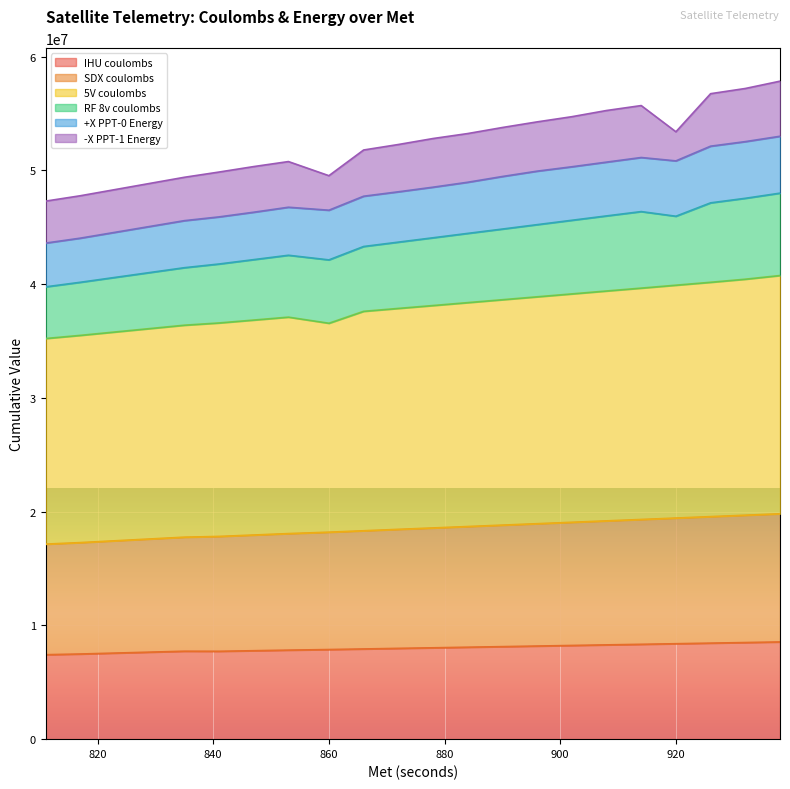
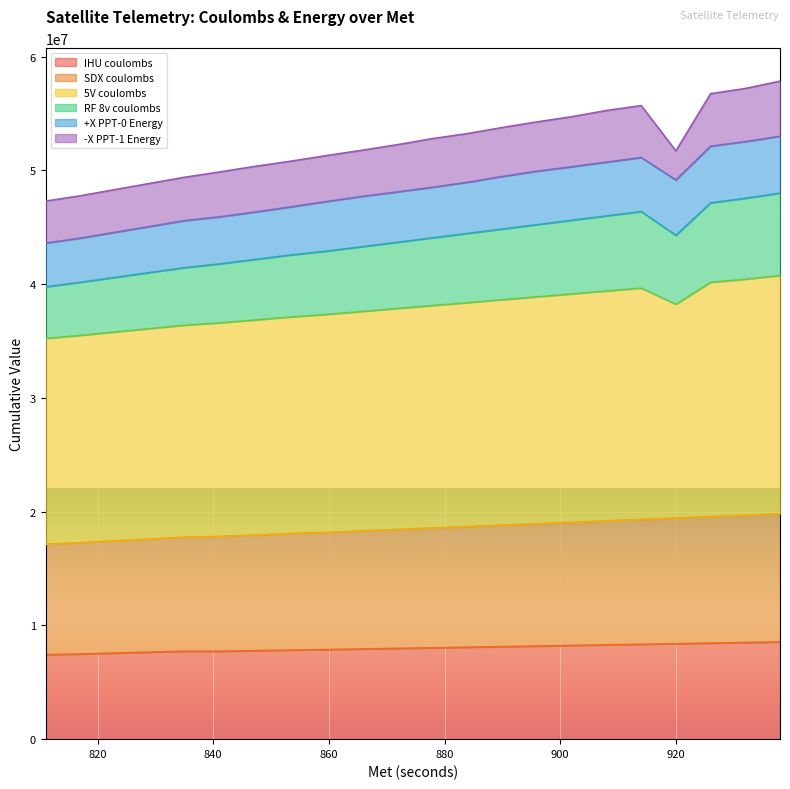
5V coulombs, 860: 18400000 -> 19200000
-X PPT-1 Energy, 860: 3000000 -> 4000000
5V coulombs, 920: 20500000 -> 18800000
